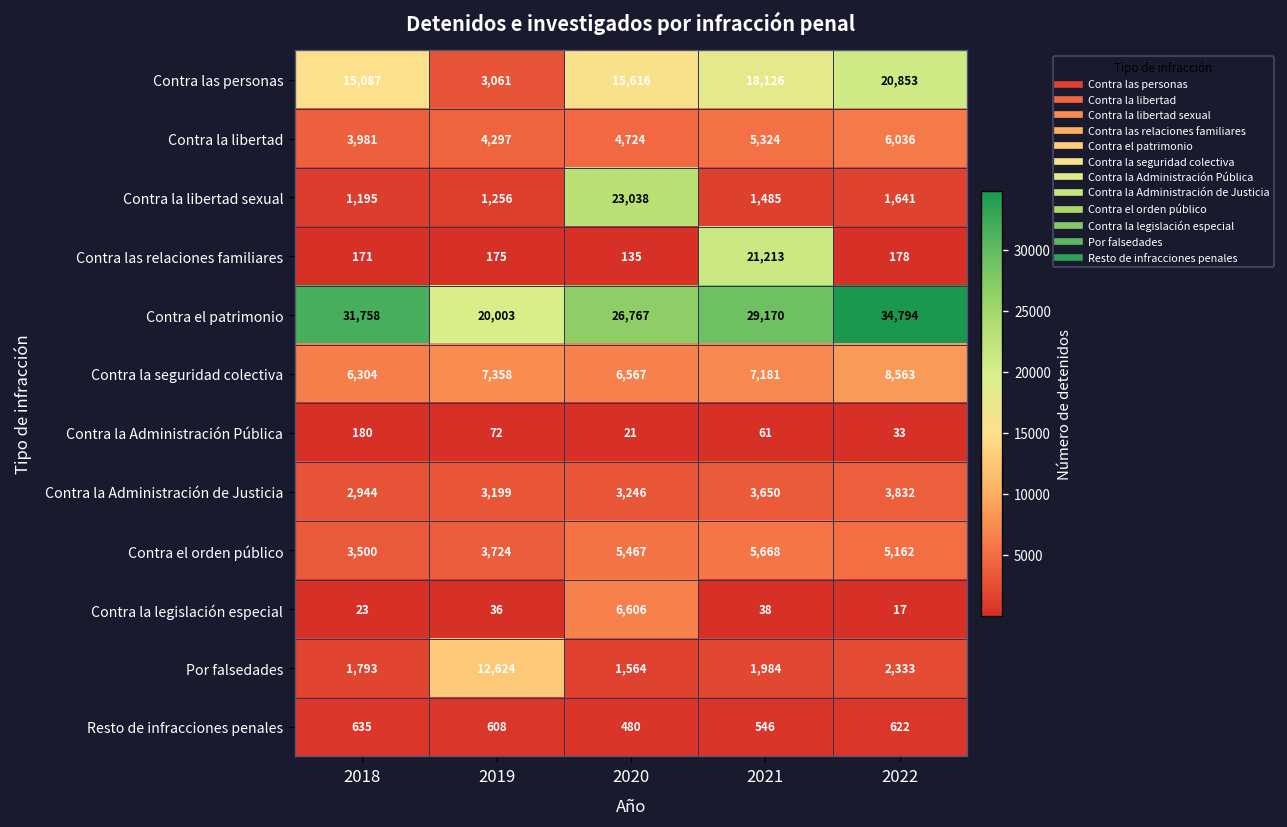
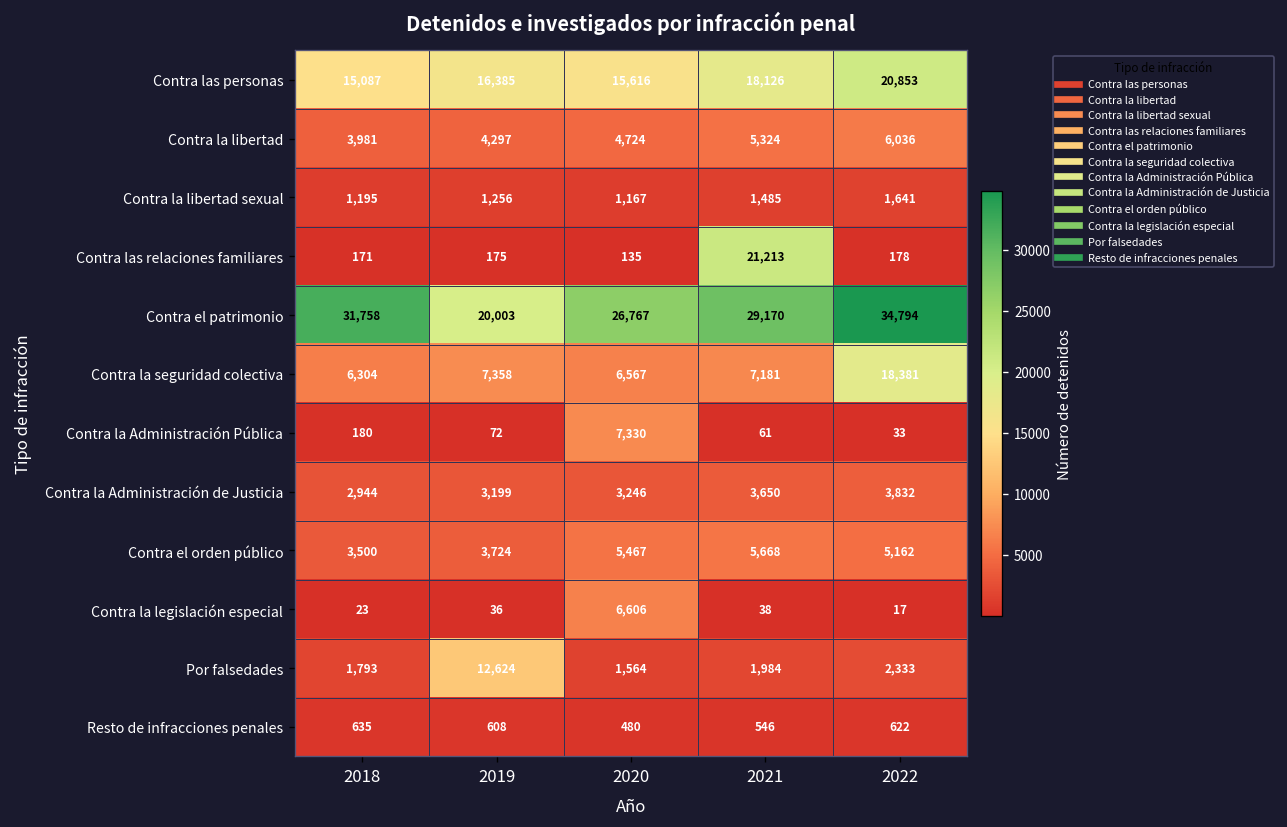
Contra las personas, 2019: 3,061 -> 16,385
Contra la libertad sexual, 2020: 23,038 -> 1,167
Contra la seguridad colectiva, 2022: 8,563 -> 18,381
Contra la Administración Pública, 2020: 21 -> 7,330
